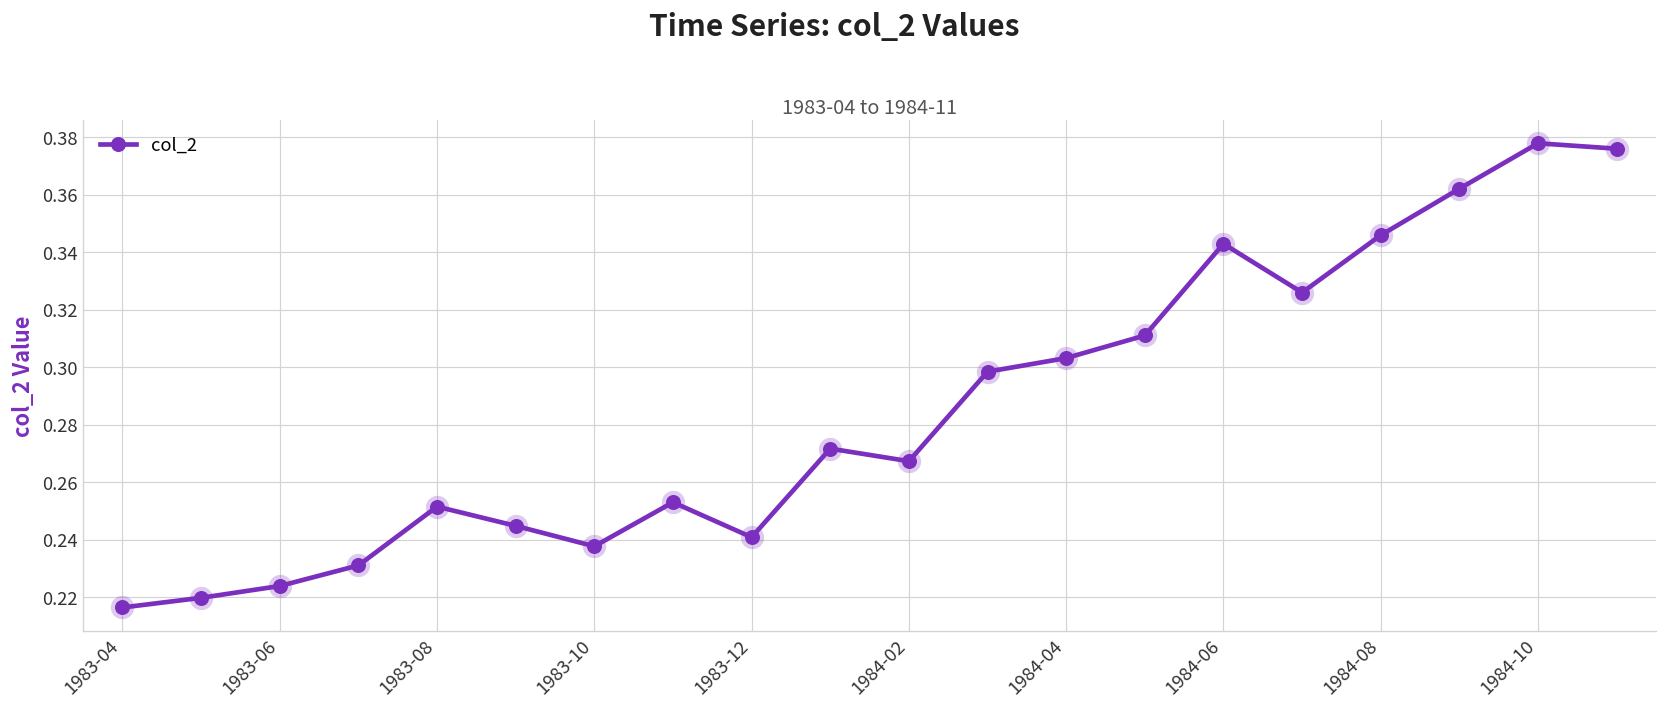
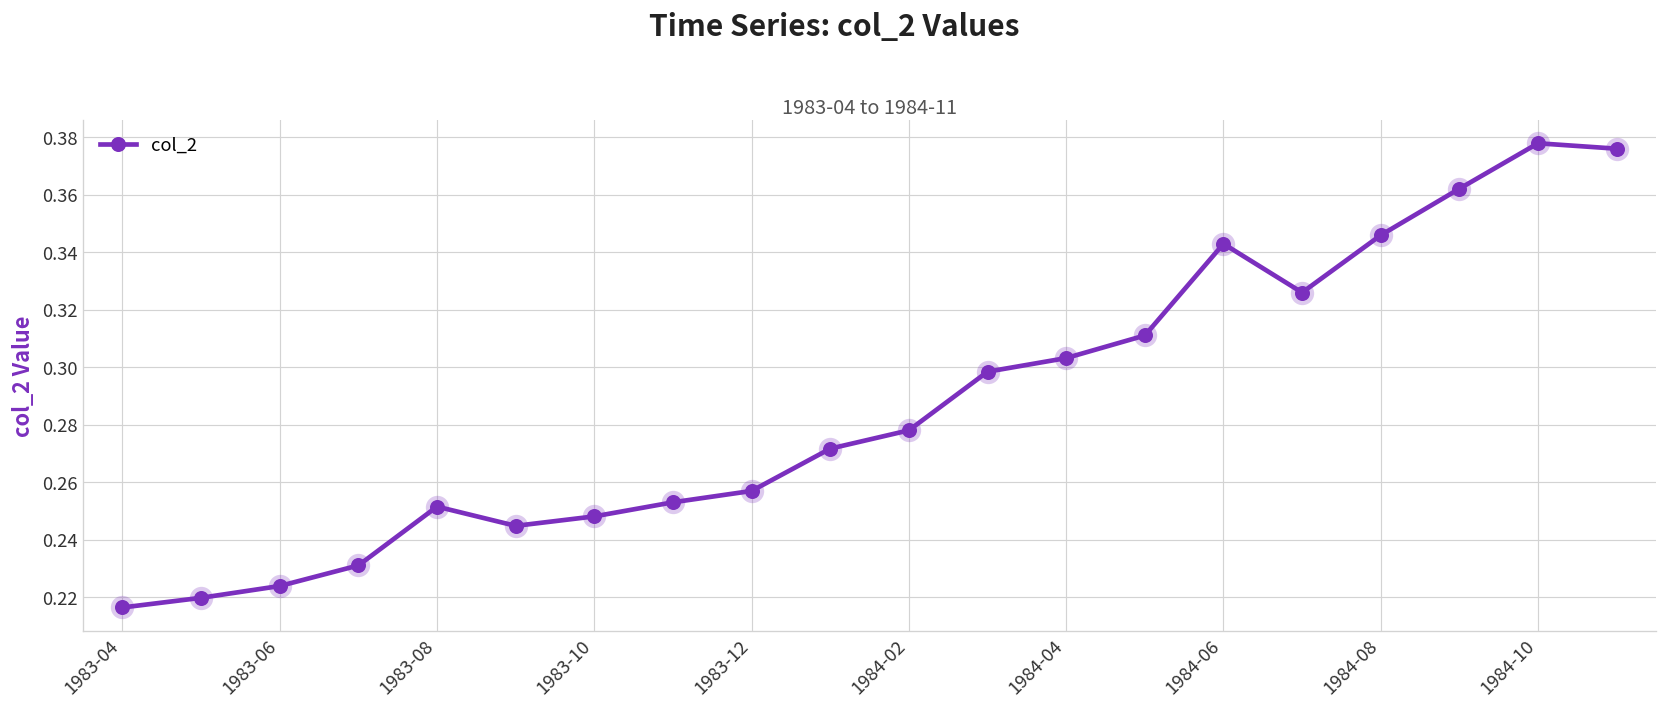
1983-10: 0.238 -> 0.248
1983-12: 0.241 -> 0.257
1984-02: 0.267 -> 0.278
